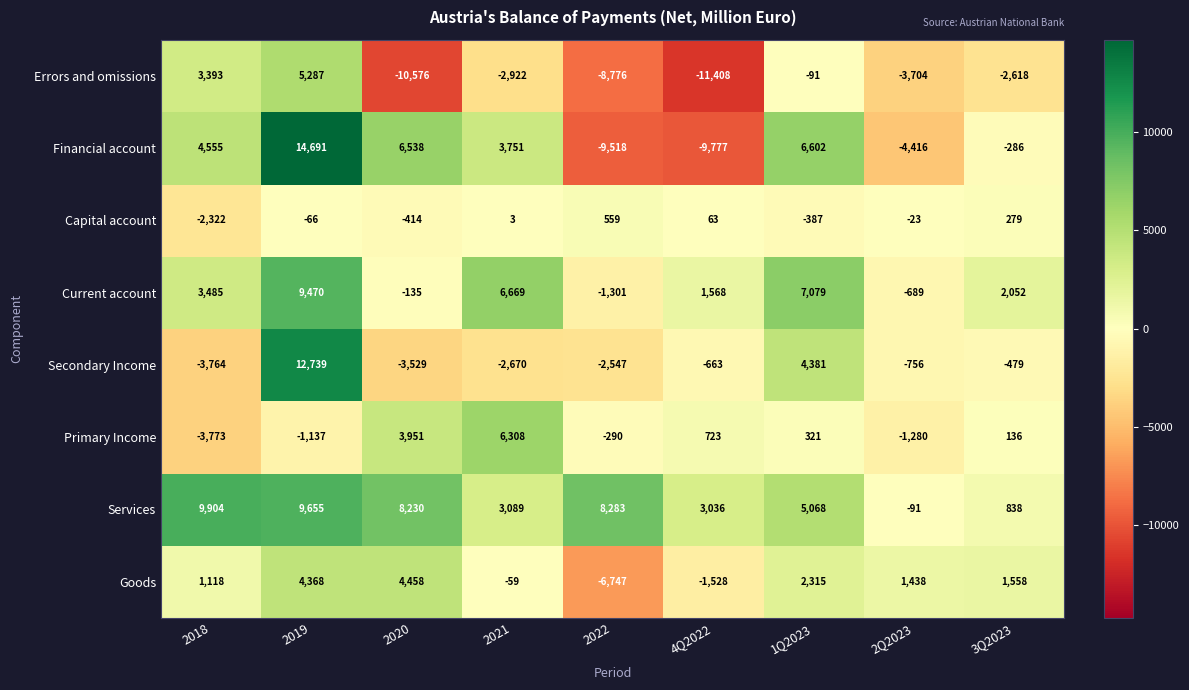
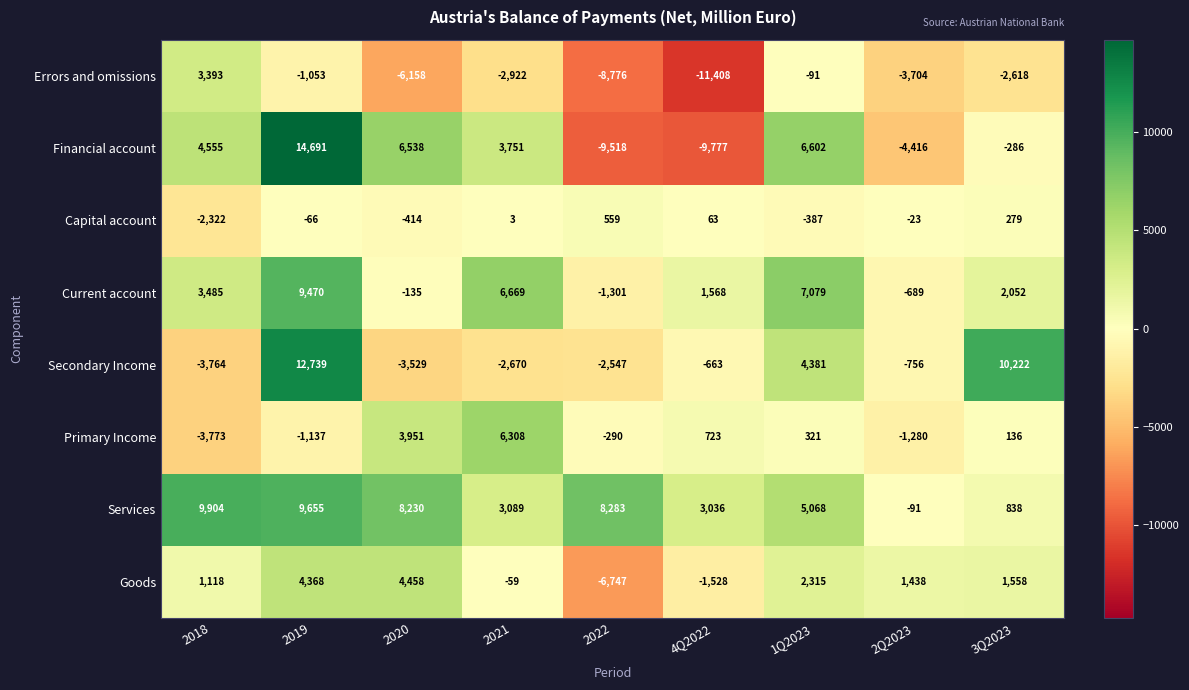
Errors and omissions, 2019: 5,287 -> -1,053
Errors and omissions, 2020: -10,576 -> -6,158
Secondary Income, 3Q2023: -479 -> 10,222
